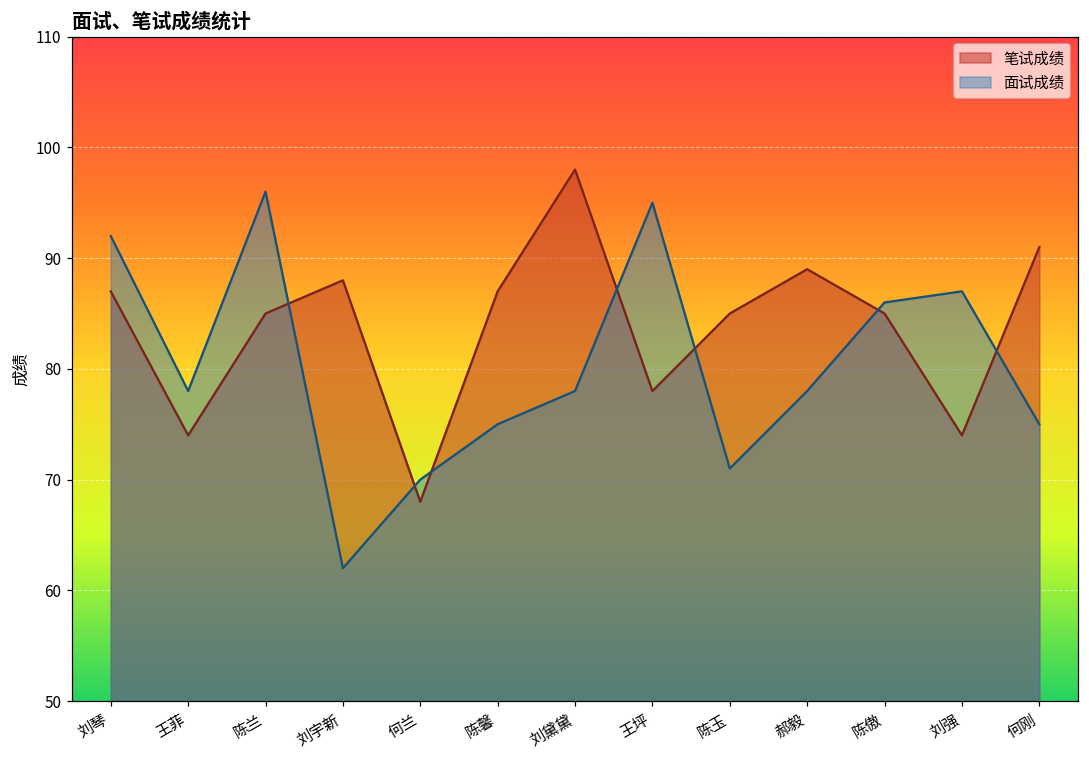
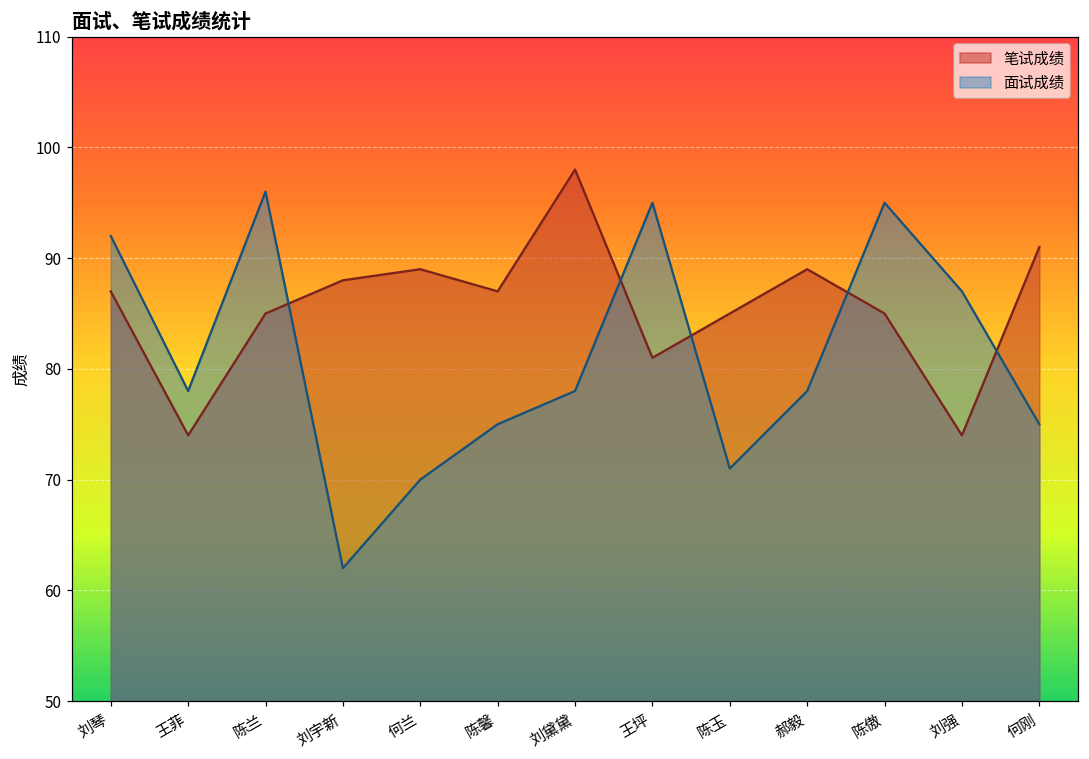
笔试成绩, 何兰: 68 -> 89
笔试成绩, 王坪: 78 -> 81
面试成绩, 陈傲: 86 -> 95
